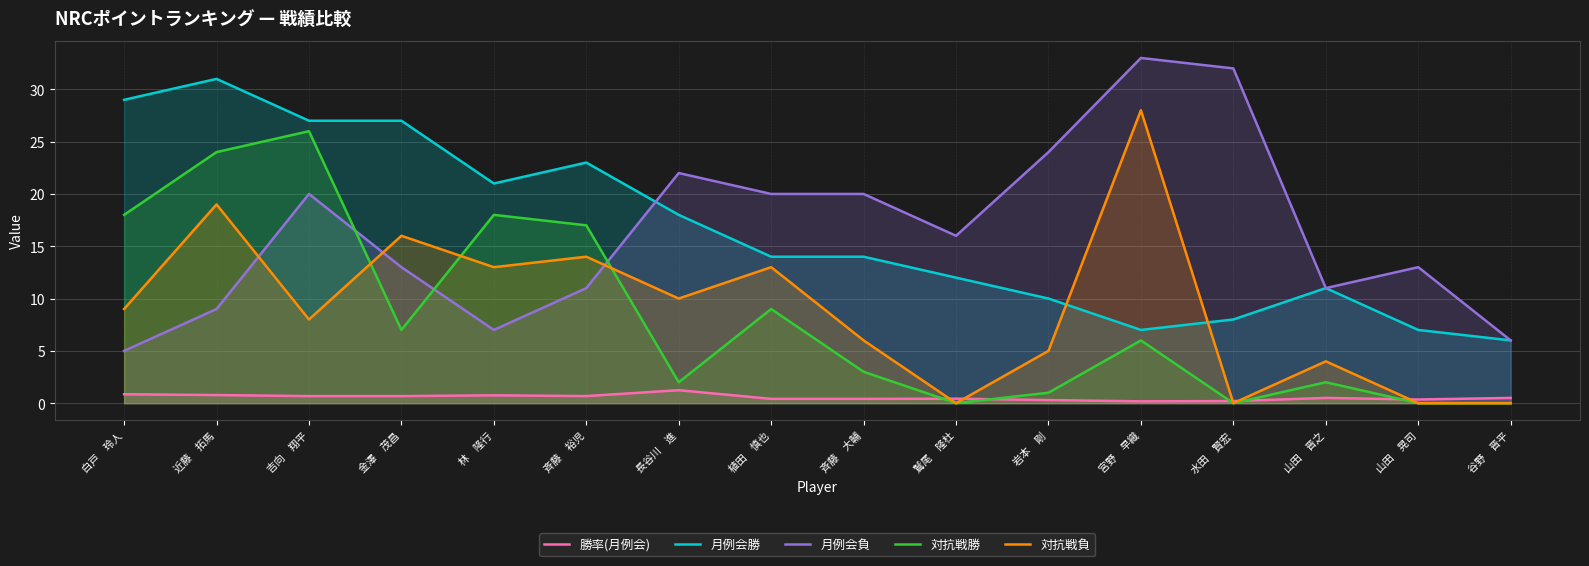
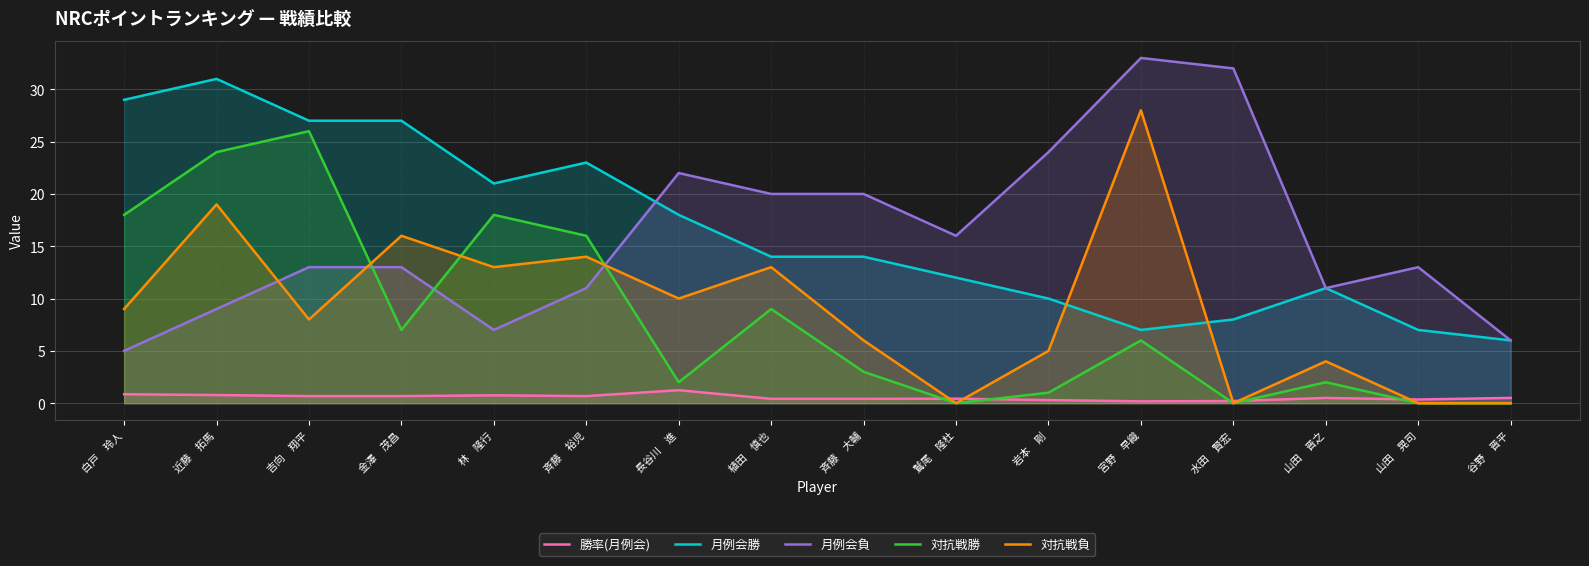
月例会負, 吉向 翔平: 20 -> 13
対抗戦勝, 斉藤 裕児: 17 -> 16
